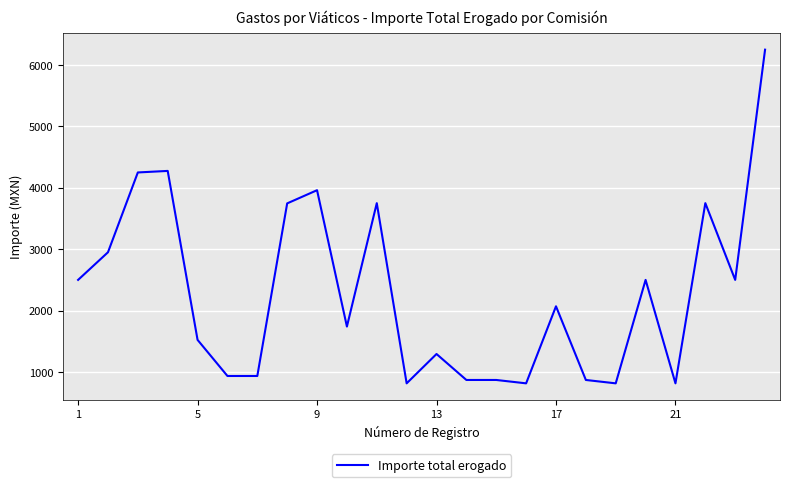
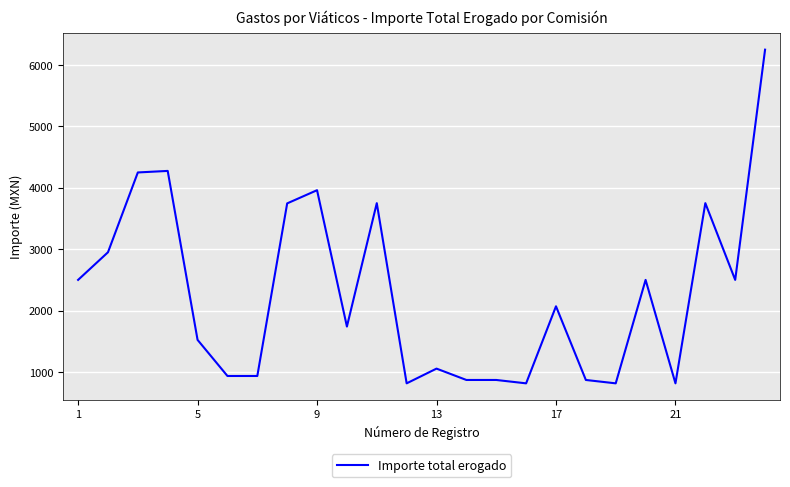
13: 1300 -> 1100
